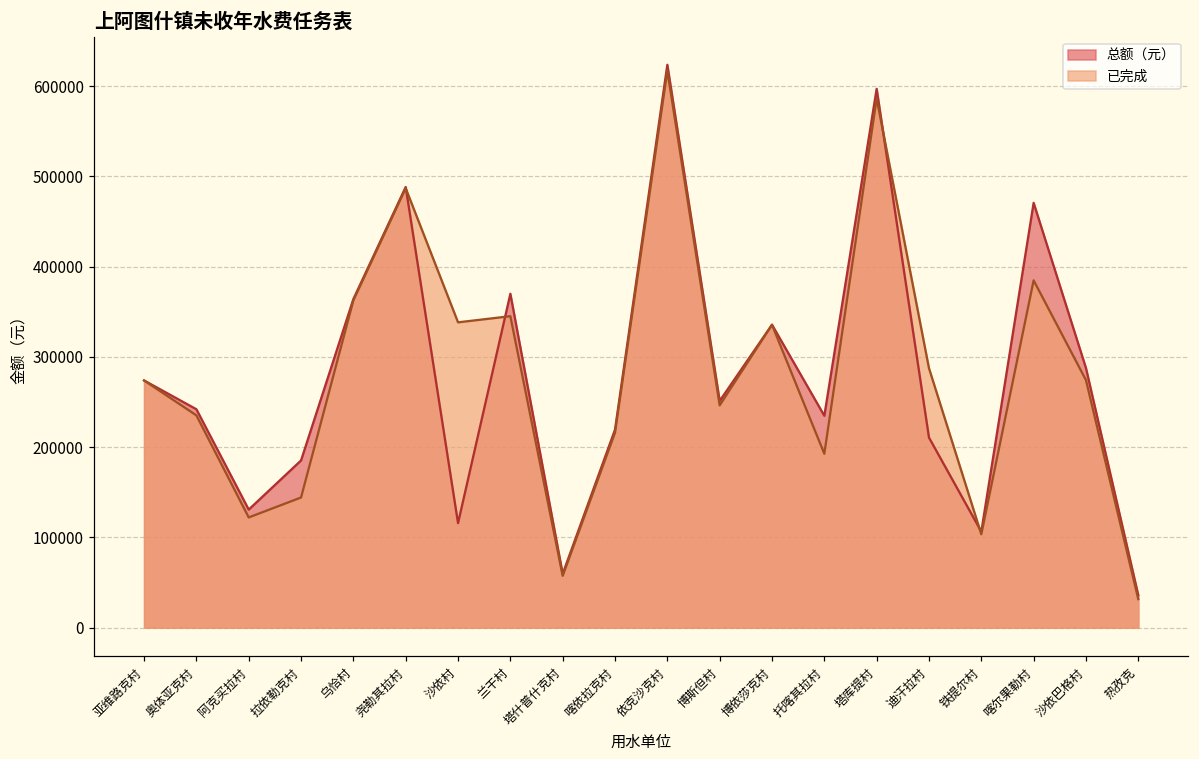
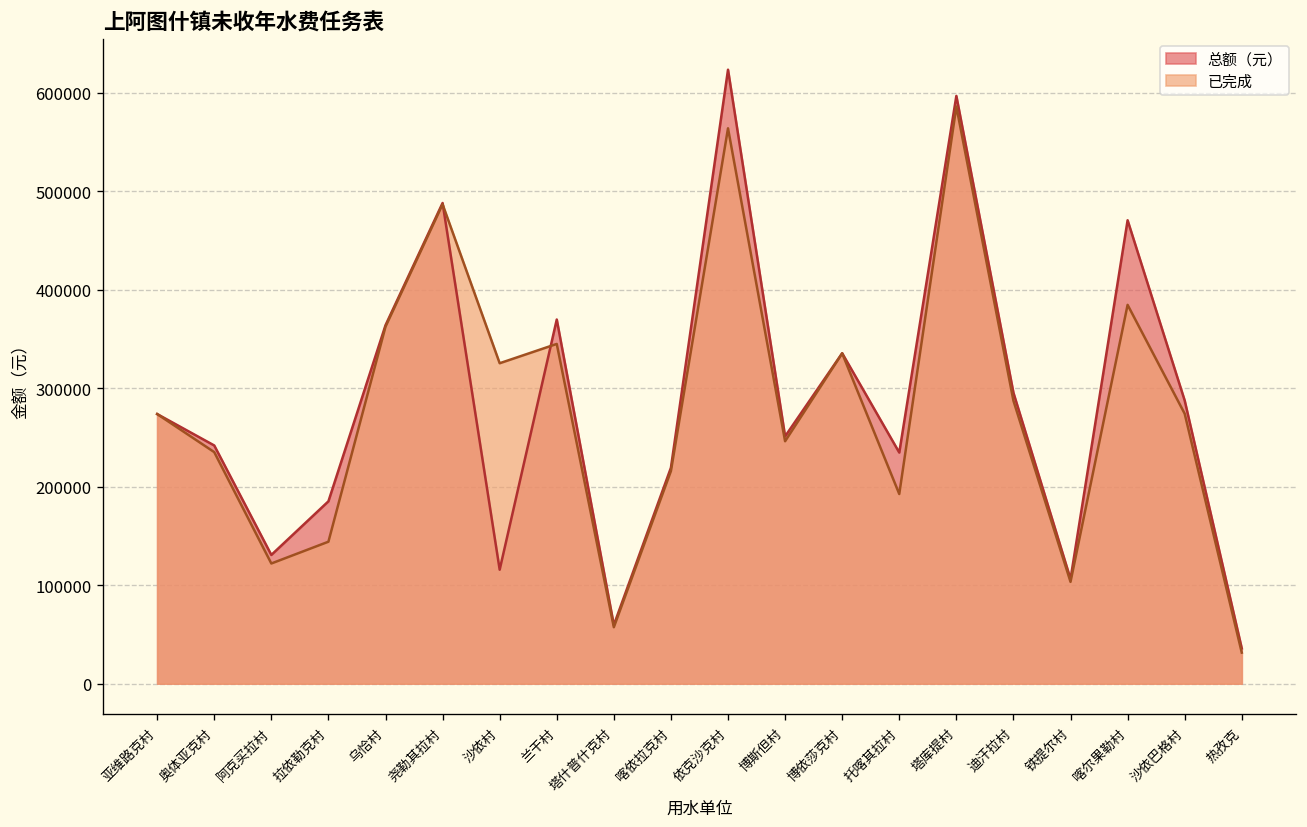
已完成, 沙依村: 340000 -> 330000
已完成, 依克沙克村: 620000 -> 560000
总额（元）, 迪汗拉村: 210000 -> 300000
